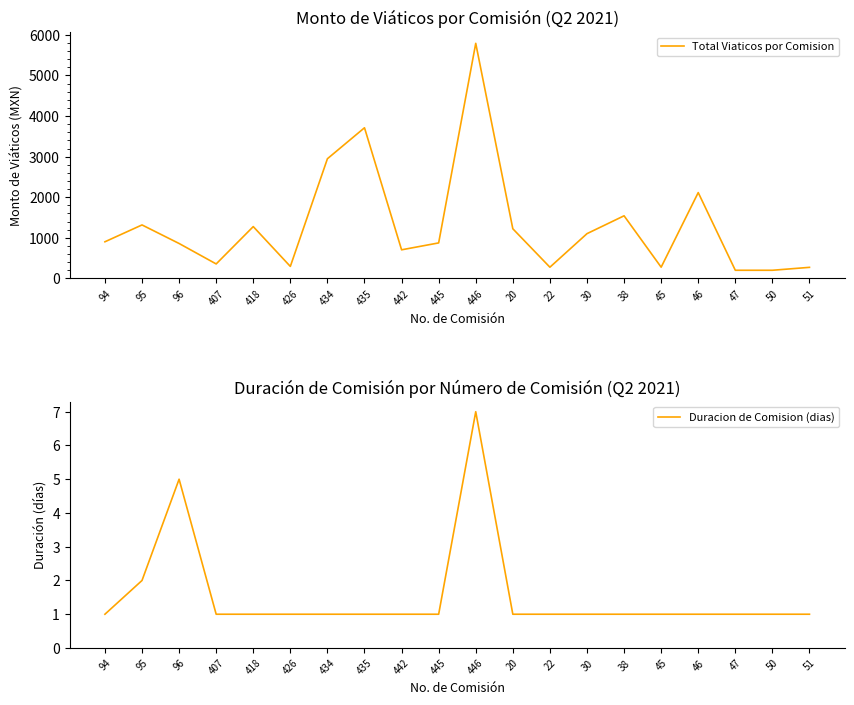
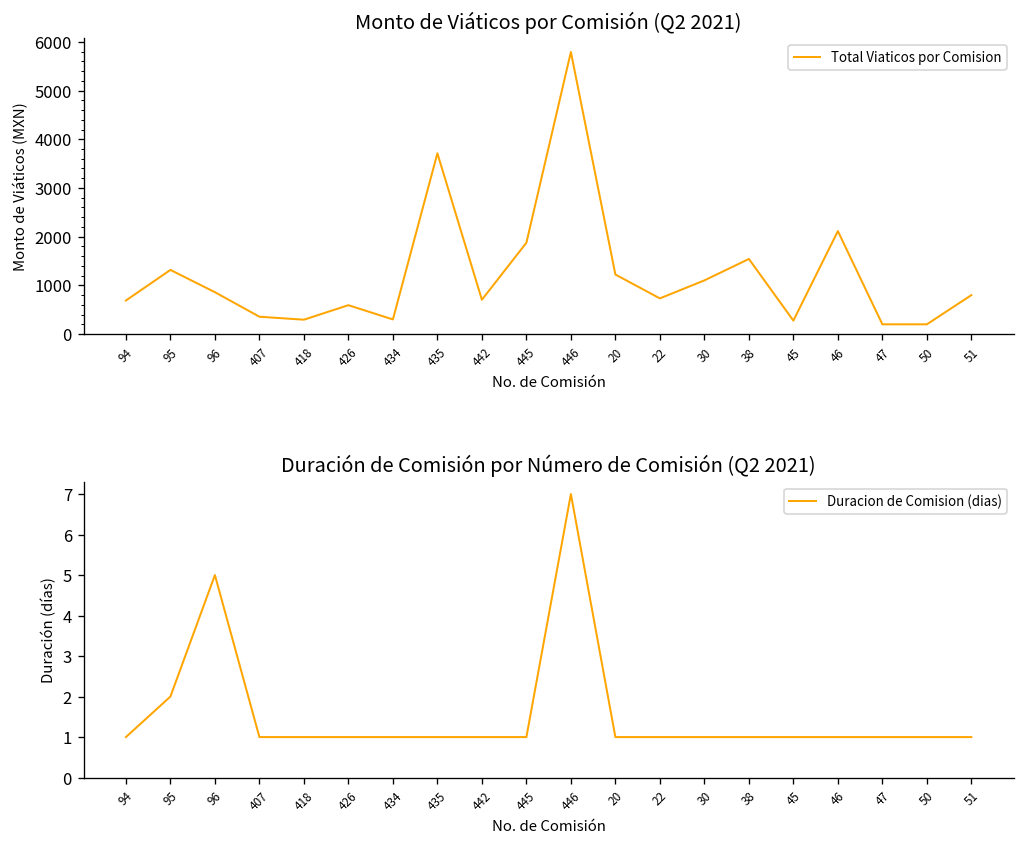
Monto de Viáticos por Comisión (Q2 2021), 94: 900 -> 700
Monto de Viáticos por Comisión (Q2 2021), 418: 1300 -> 300
Monto de Viáticos por Comisión (Q2 2021), 426: 300 -> 600
Monto de Viáticos por Comisión (Q2 2021), 434: 2900 -> 300
Monto de Viáticos por Comisión (Q2 2021), 445: 900 -> 1900
Monto de Viáticos por Comisión (Q2 2021), 22: 300 -> 700
Monto de Viáticos por Comisión (Q2 2021), 51: 300 -> 800
